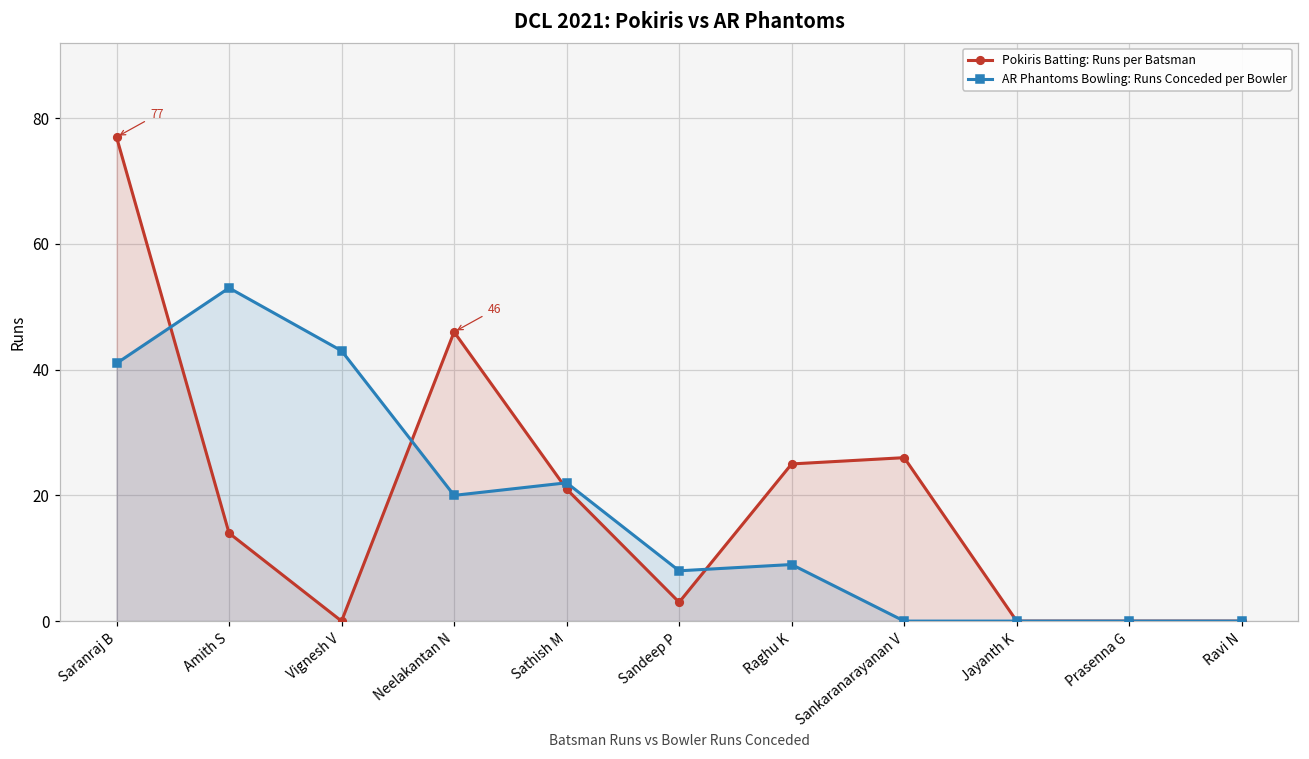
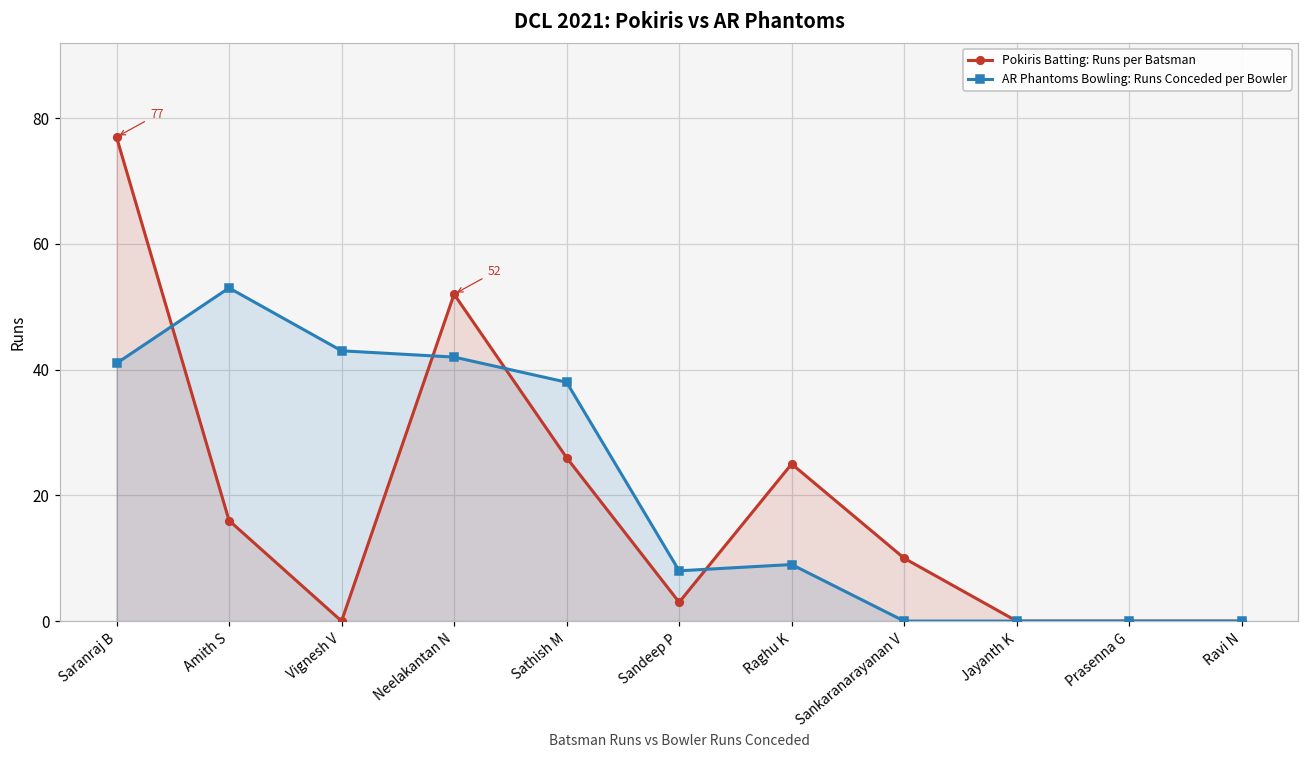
Pokiris Batting: Runs per Batsman, Amith S: 14 -> 16
Pokiris Batting: Runs per Batsman, Neelakantan N: 46 -> 52
AR Phantoms Bowling: Runs Conceded per Bowler, Neelakantan N: 20 -> 42
Pokiris Batting: Runs per Batsman, Sathish M: 21 -> 26
AR Phantoms Bowling: Runs Conceded per Bowler, Sathish M: 22 -> 38
Pokiris Batting: Runs per Batsman, Sankaranarayanan V: 26 -> 10
